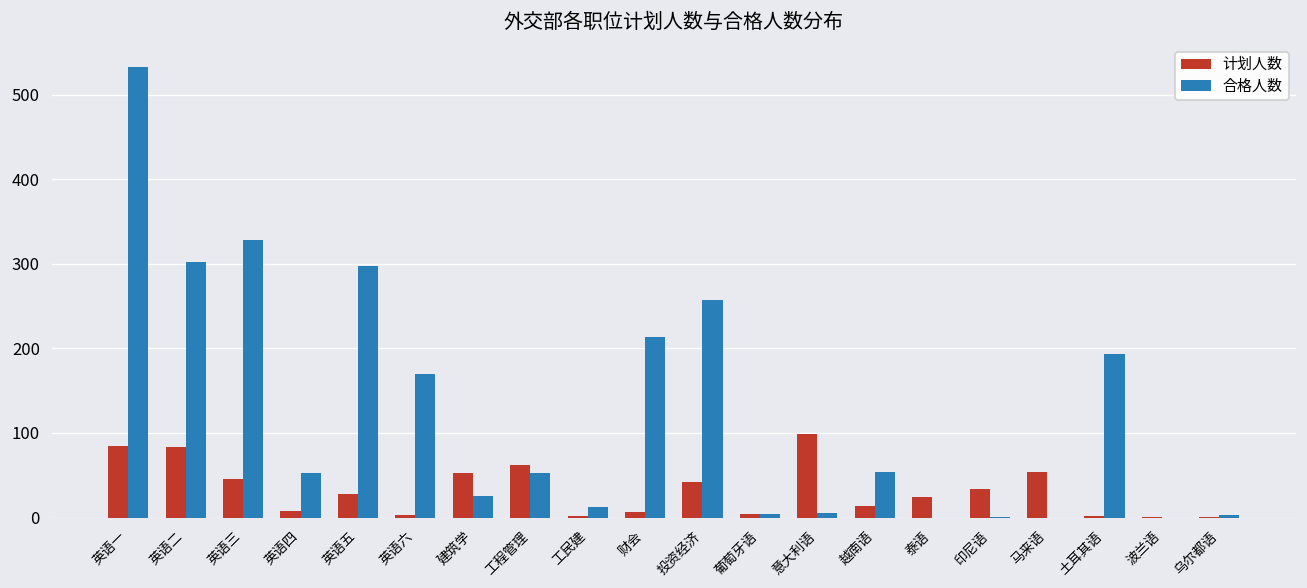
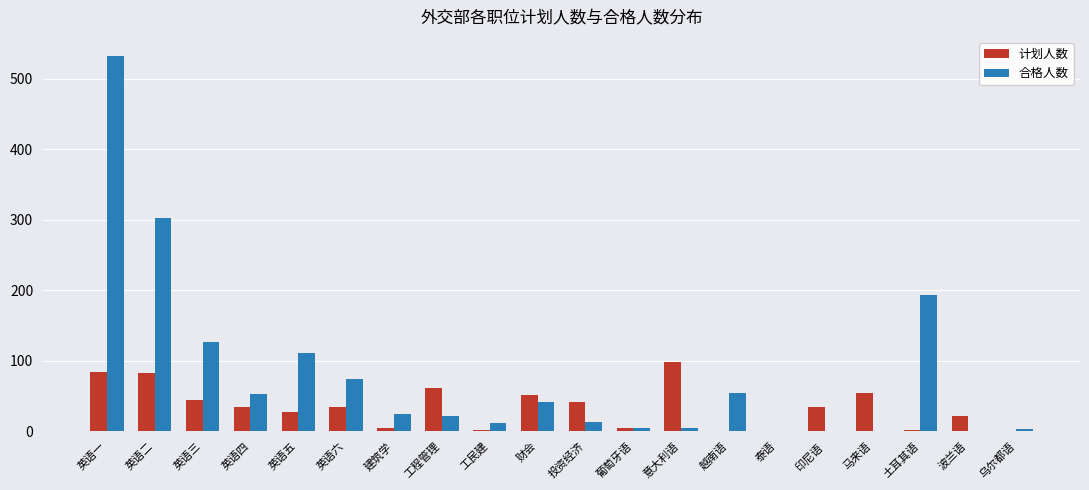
合格人数, 英语三: 330 -> 130
计划人数, 英语四: 10 -> 40
合格人数, 英语五: 300 -> 110
计划人数, 英语六: 0 -> 40
合格人数, 英语六: 170 -> 70
计划人数, 建筑学: 50 -> 0
合格人数, 工程管理: 50 -> 20
计划人数, 财会: 10 -> 50
合格人数, 财会: 210 -> 40
合格人数, 投资经济: 260 -> 10
计划人数, 越南语: 10 -> 0
计划人数, 泰语: 20 -> 0
计划人数, 波兰语: 0 -> 20
